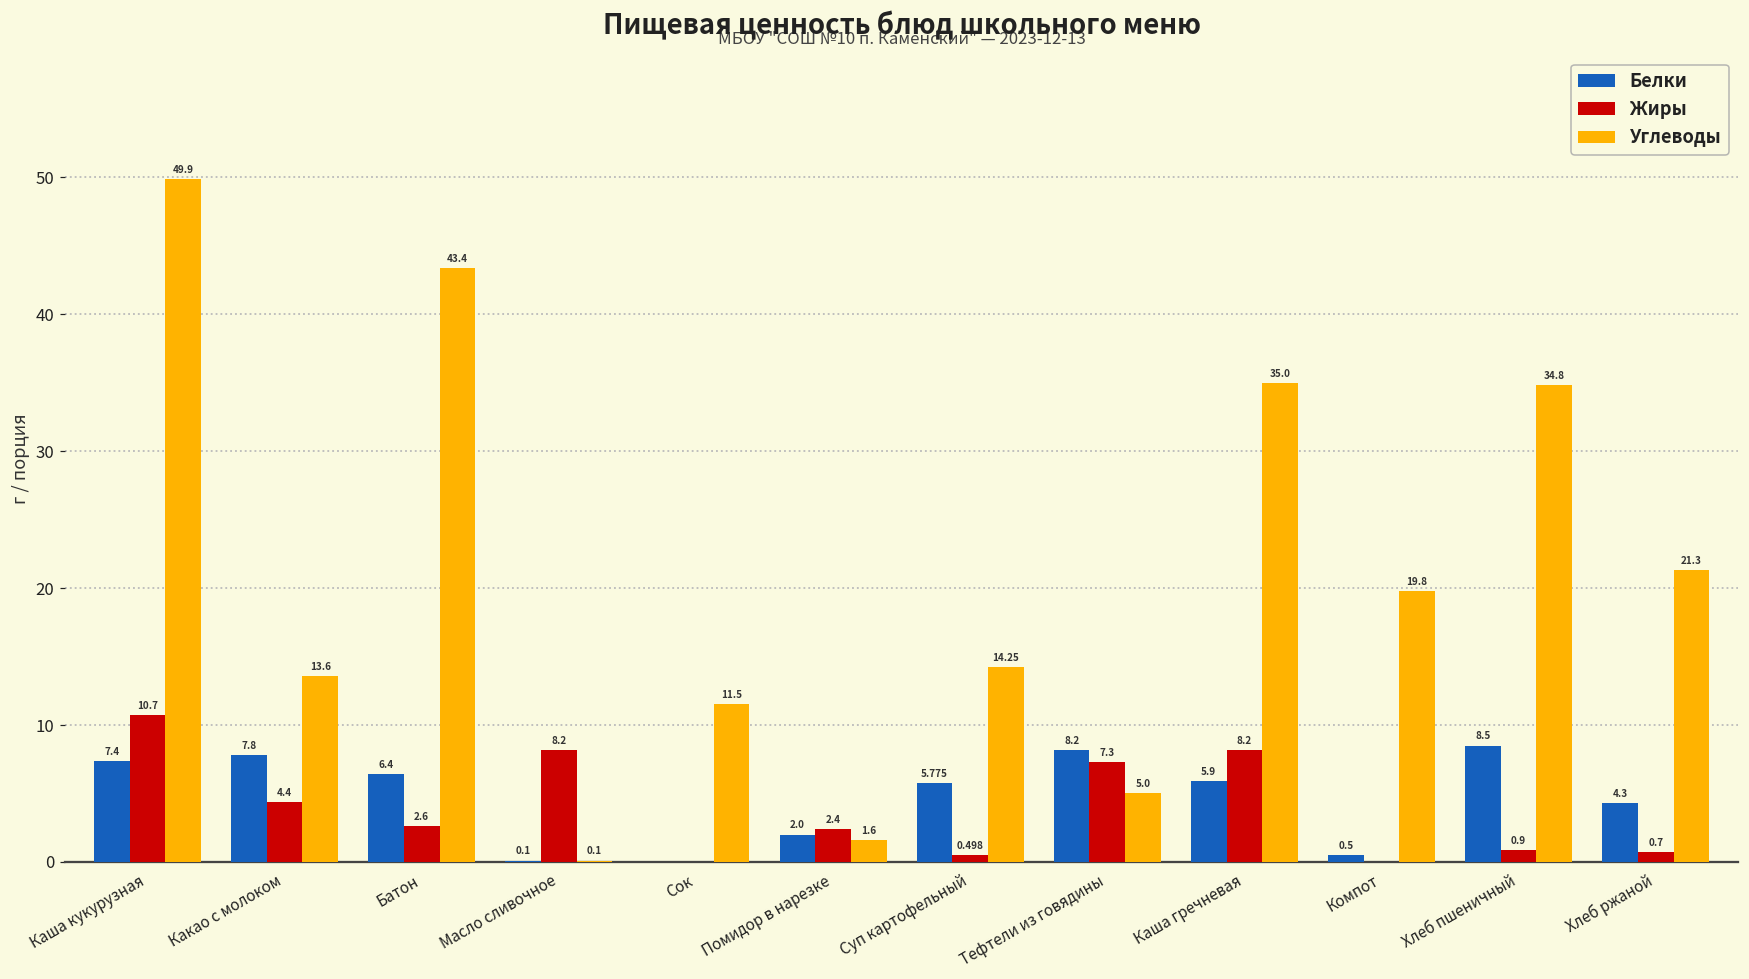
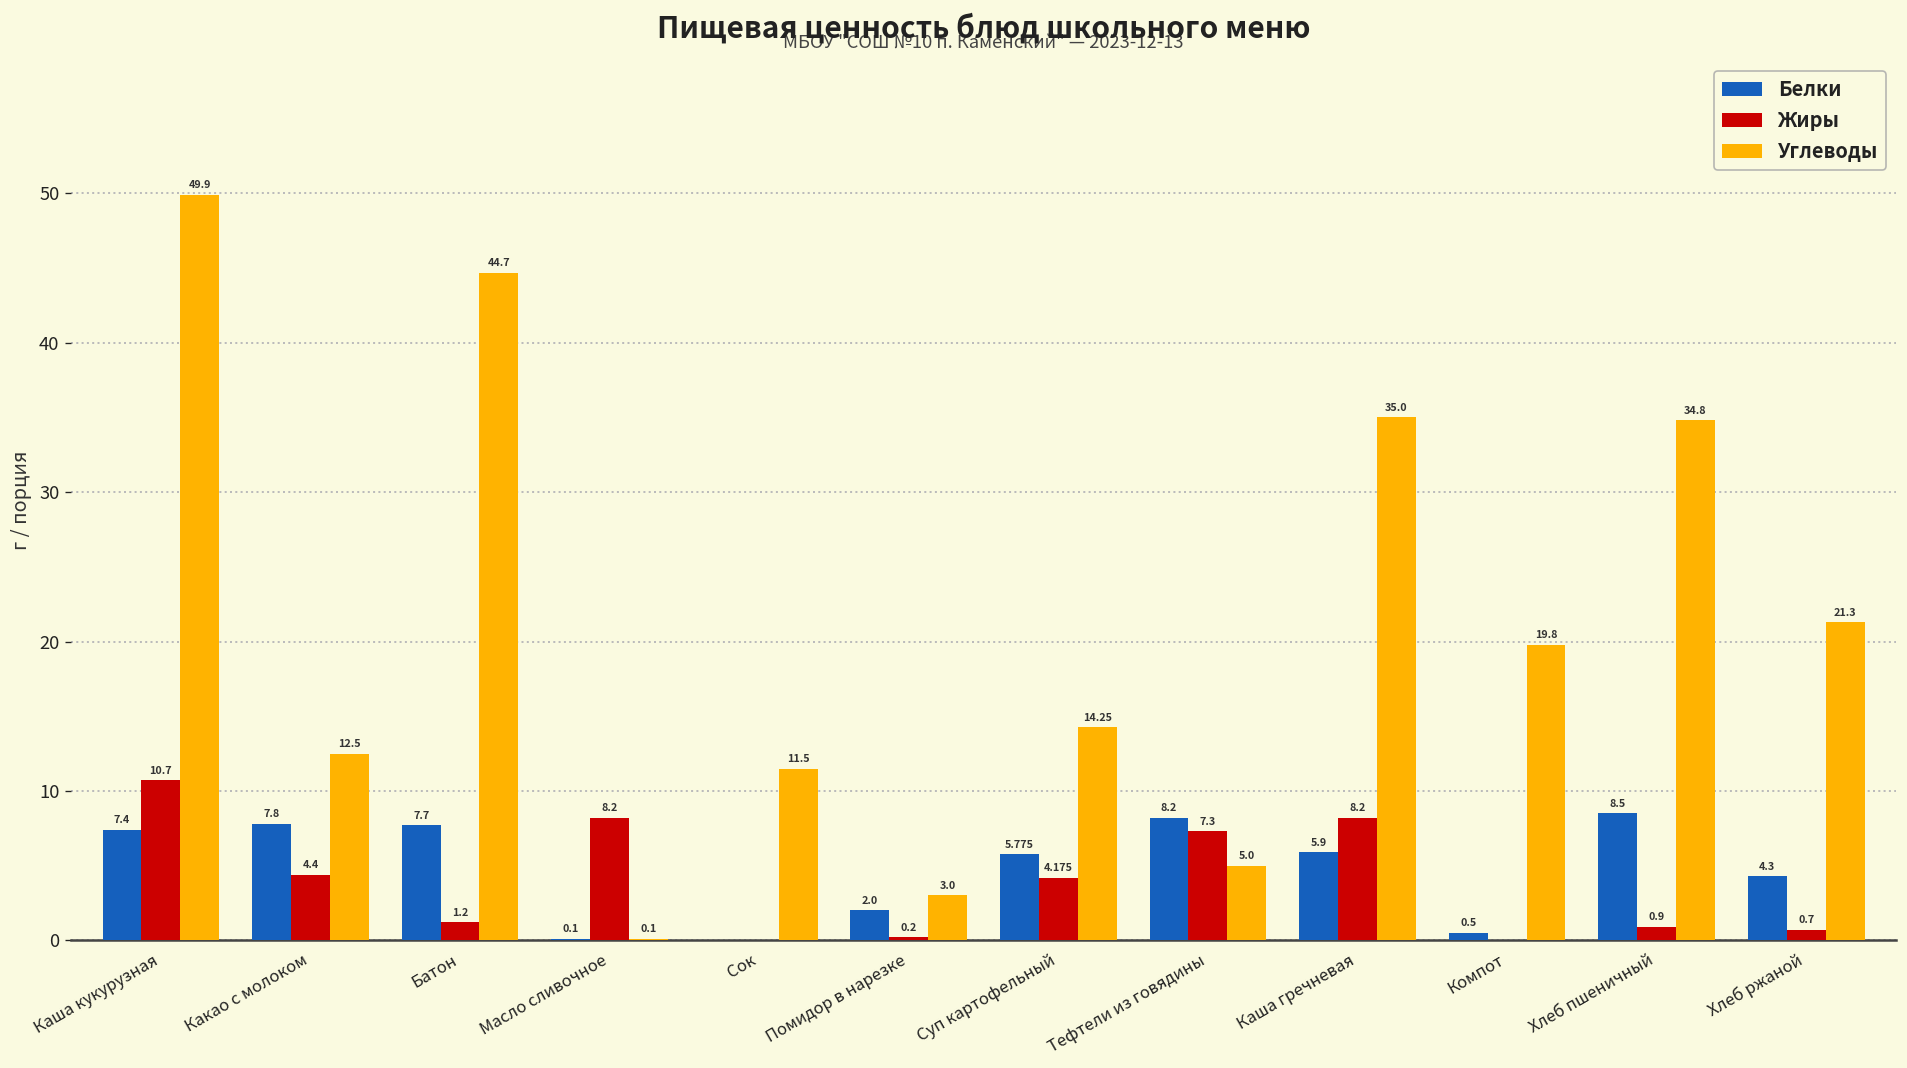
Углеводы, Какао с молоком: 13.6 -> 12.5
Белки, Батон: 6.4 -> 7.7
Жиры, Батон: 2.6 -> 1.2
Углеводы, Батон: 43.4 -> 44.7
Жиры, Помидор в нарезке: 2.4 -> 0.2
Углеводы, Помидор в нарезке: 1.6 -> 3.0
Жиры, Суп картофельный: 0.498 -> 4.175
